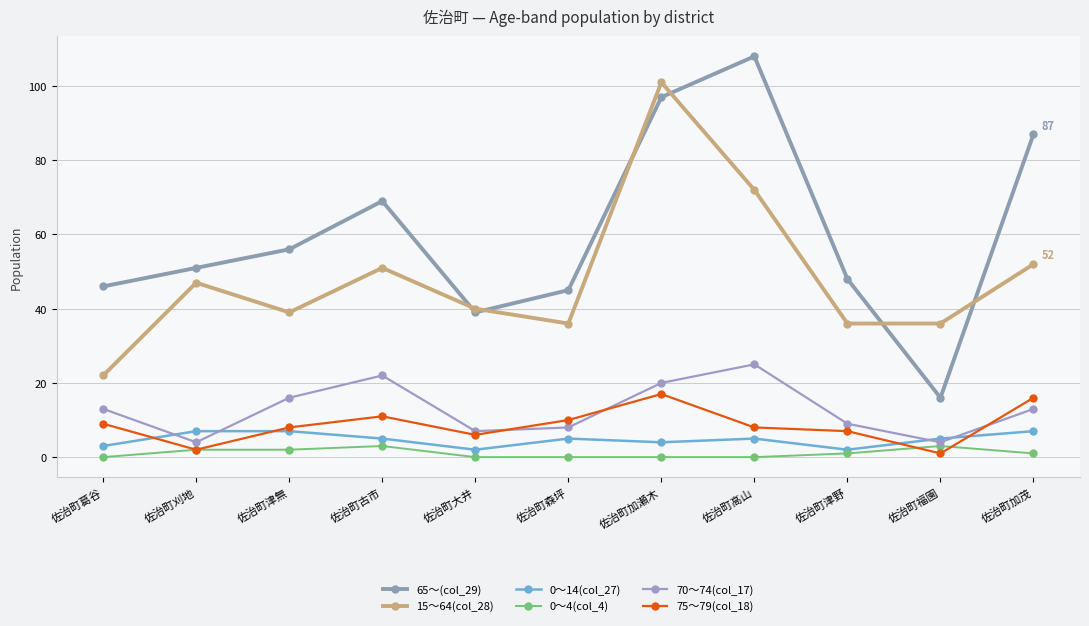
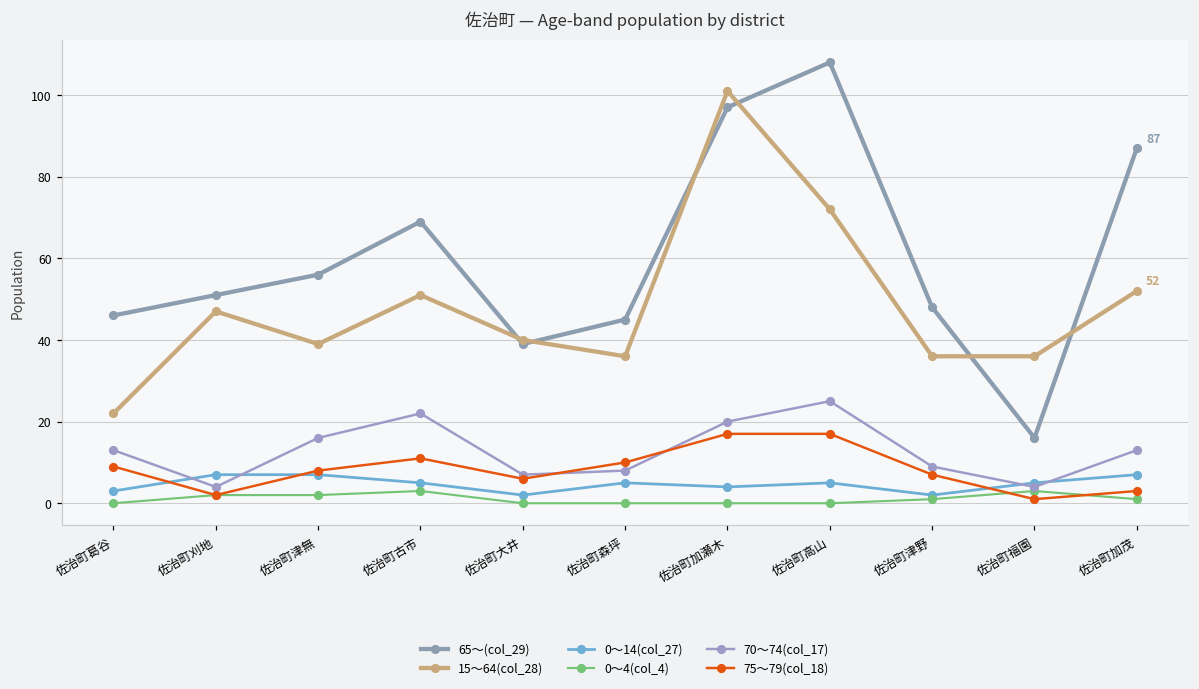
75～79(col_18), 佐治町高山: 8 -> 17
75～79(col_18), 佐治町加茂: 16 -> 3
